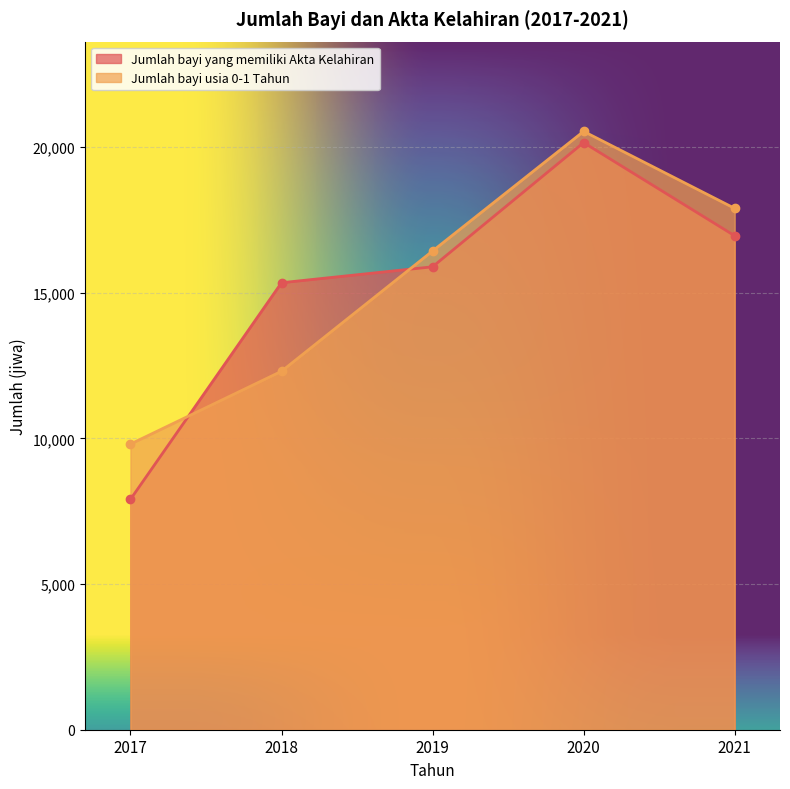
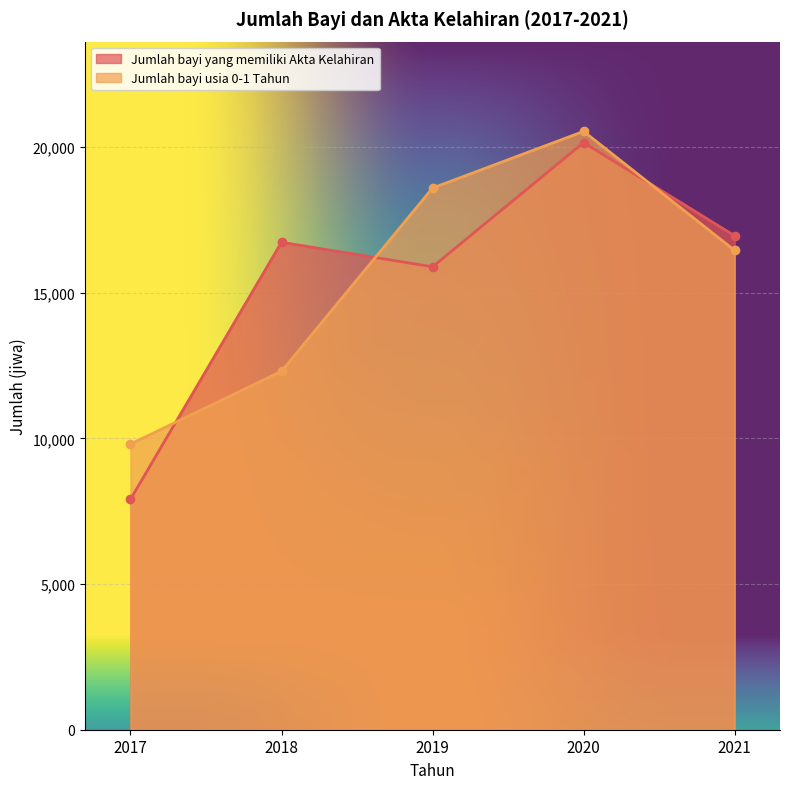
Jumlah bayi yang memiliki Akta Kelahiran, 2018: 15,300 -> 16,700
Jumlah bayi usia 0-1 Tahun, 2019: 16,400 -> 18,600
Jumlah bayi usia 0-1 Tahun, 2021: 17,900 -> 16,400
